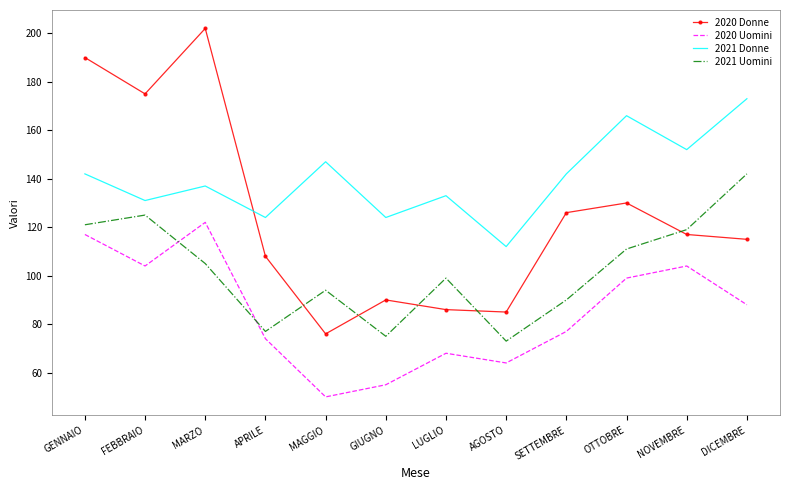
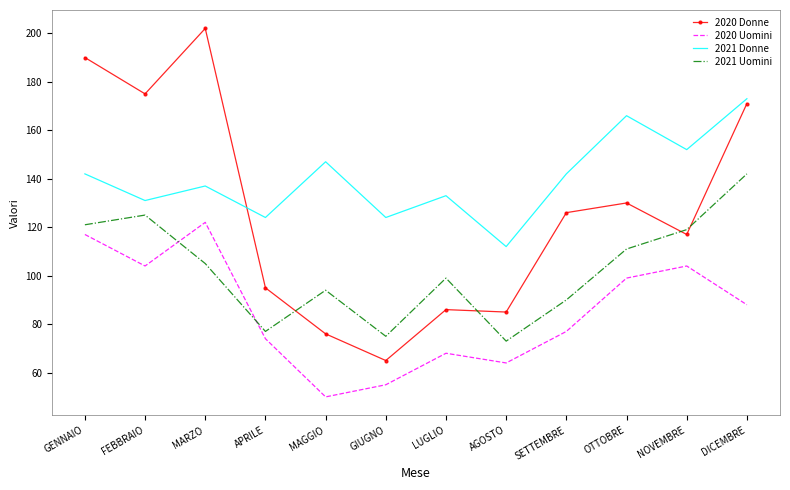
2020 Donne, APRILE: 108 -> 95
2020 Donne, GIUGNO: 90 -> 65
2020 Donne, DICEMBRE: 115 -> 171
